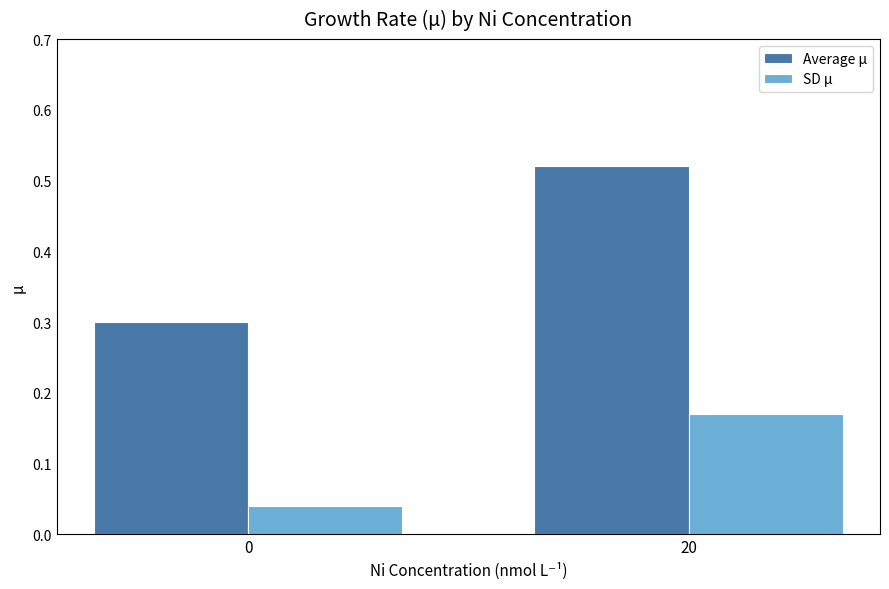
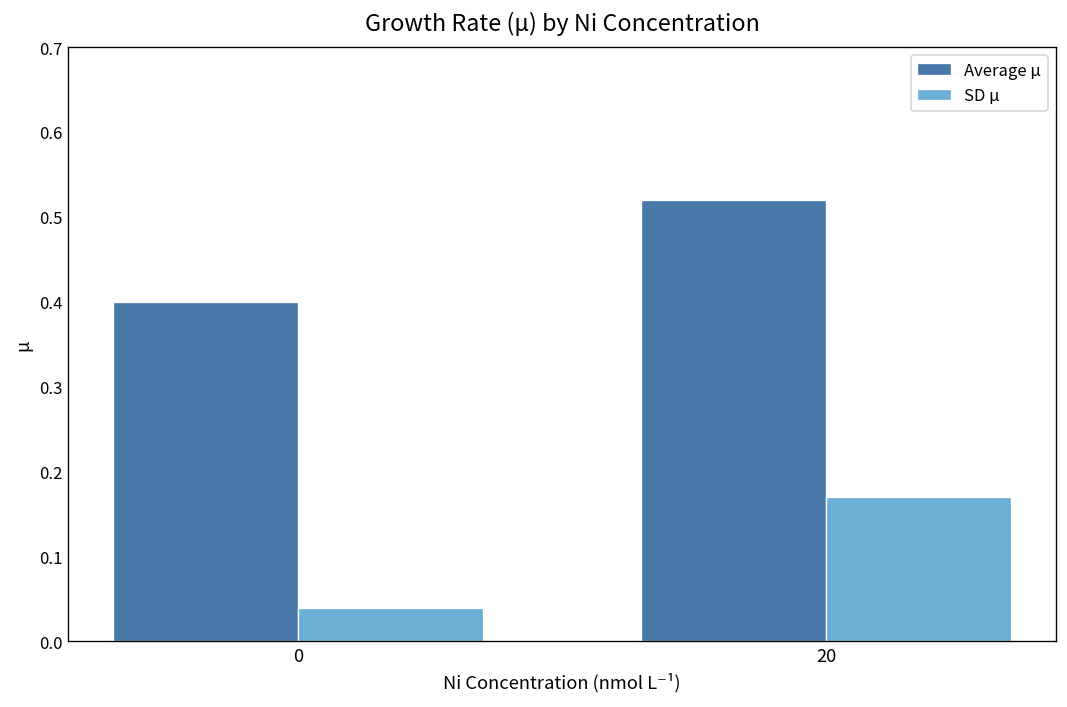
Average μ, 0: 0.3 -> 0.4
